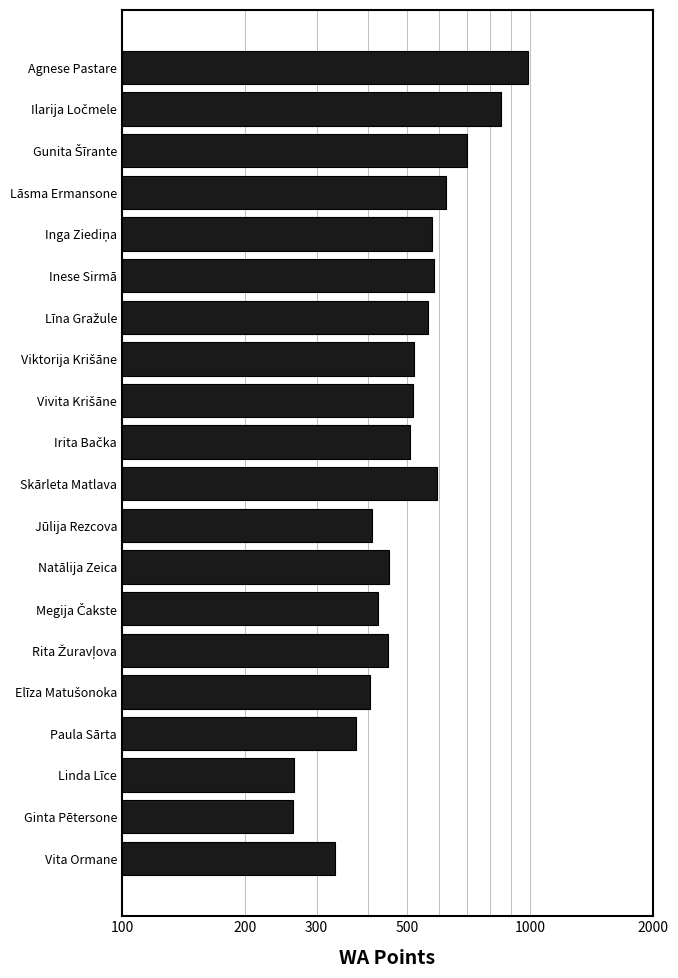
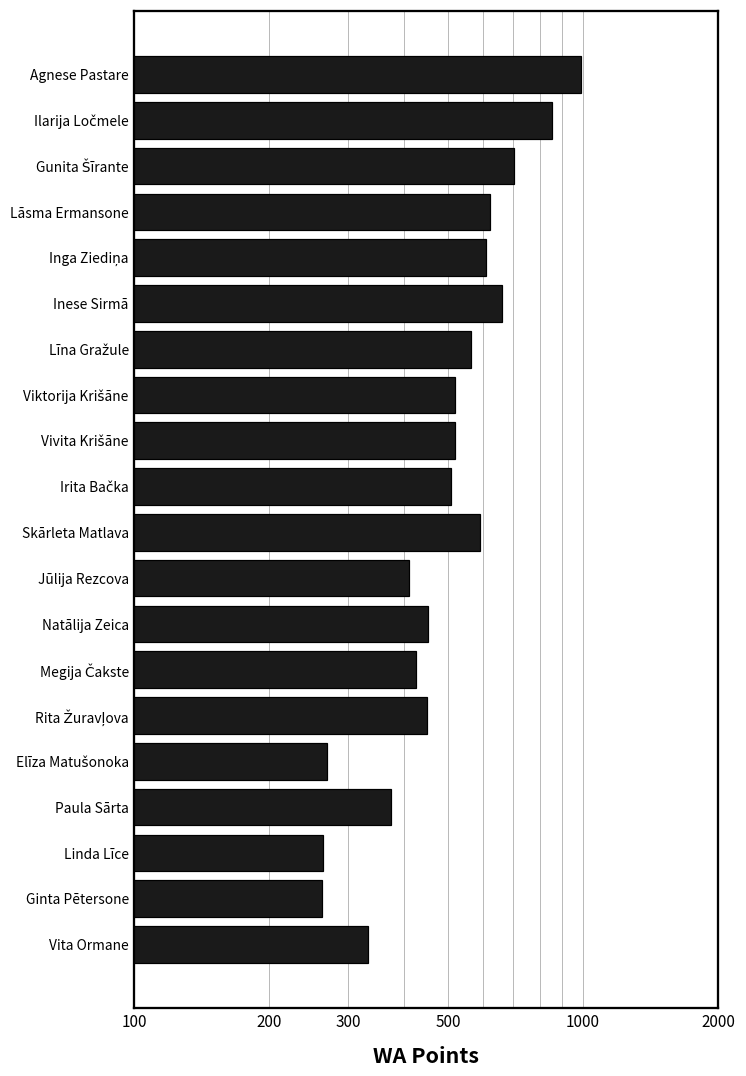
Inga Ziediņa: 580 -> 610
Inese Sirmā: 580 -> 660
Elīza Matušonoka: 410 -> 270
